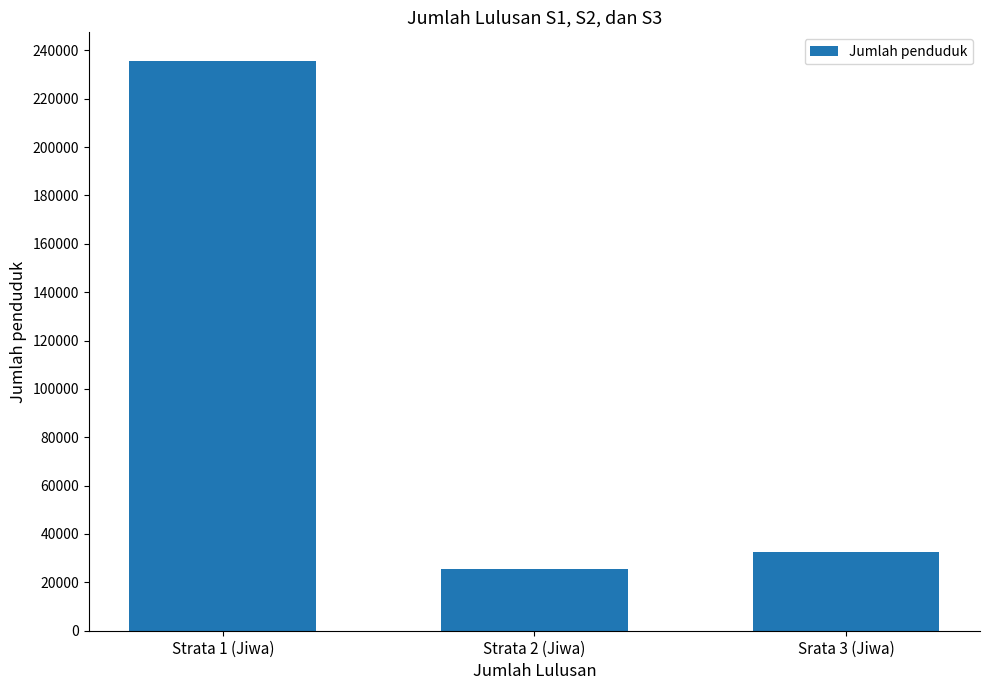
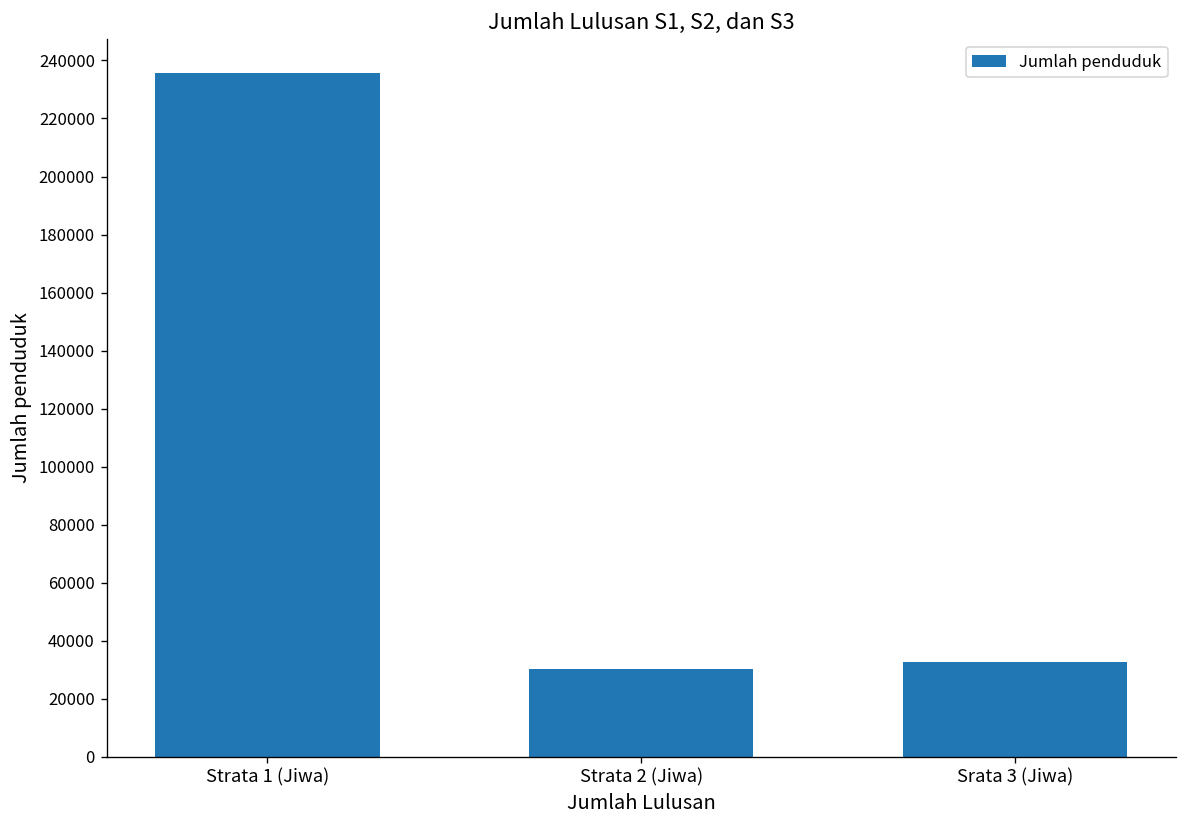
Strata 2 (Jiwa): 26000 -> 30000
